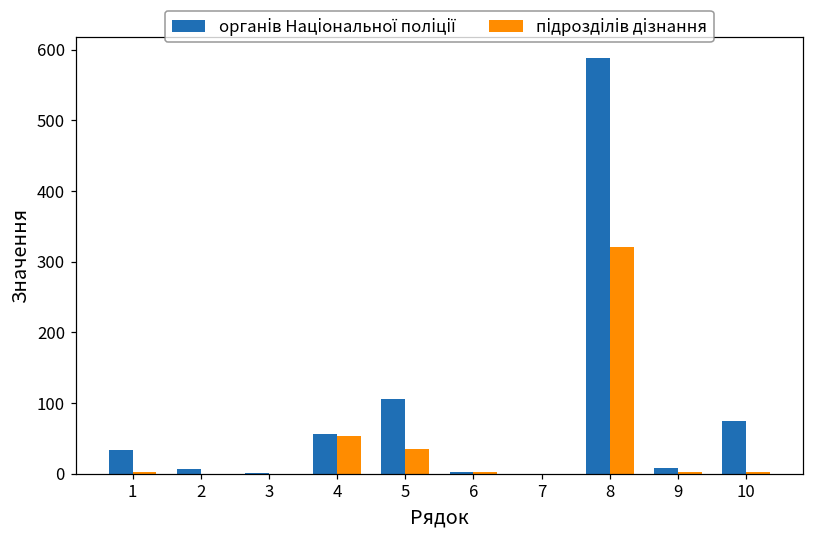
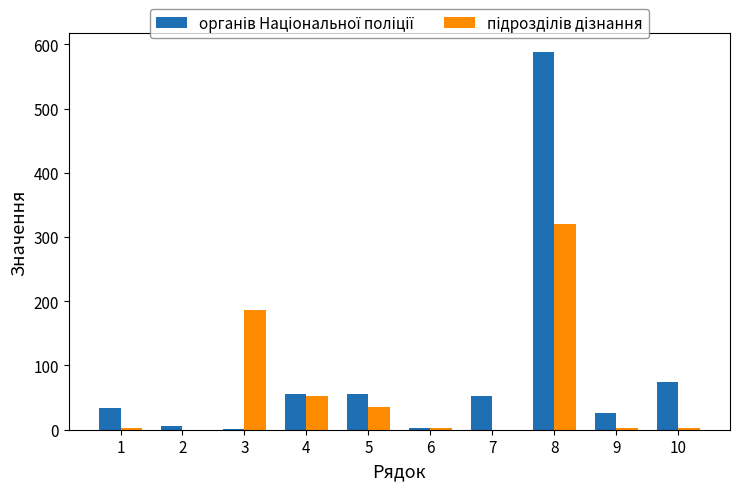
підрозділів дізнання, 3: 0 -> 190
органів Національної поліції, 5: 110 -> 60
органів Національної поліції, 7: 0 -> 50
органів Національної поліції, 9: 10 -> 30
